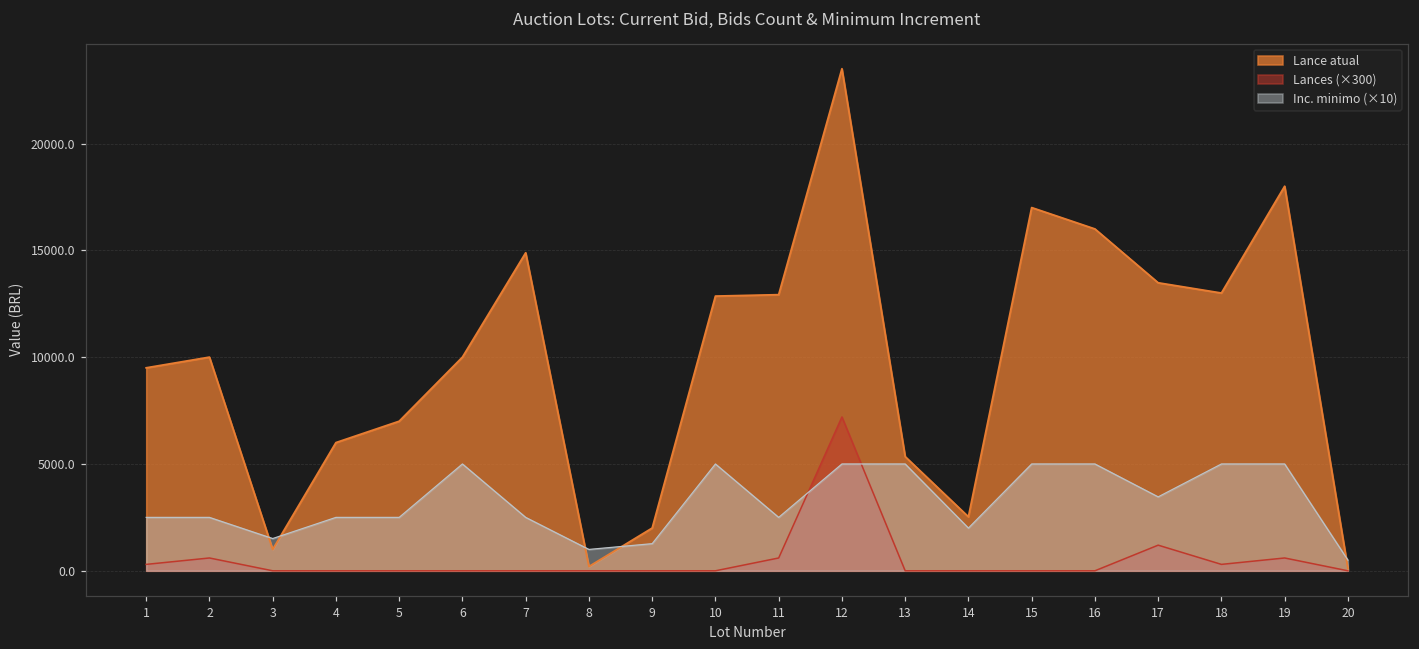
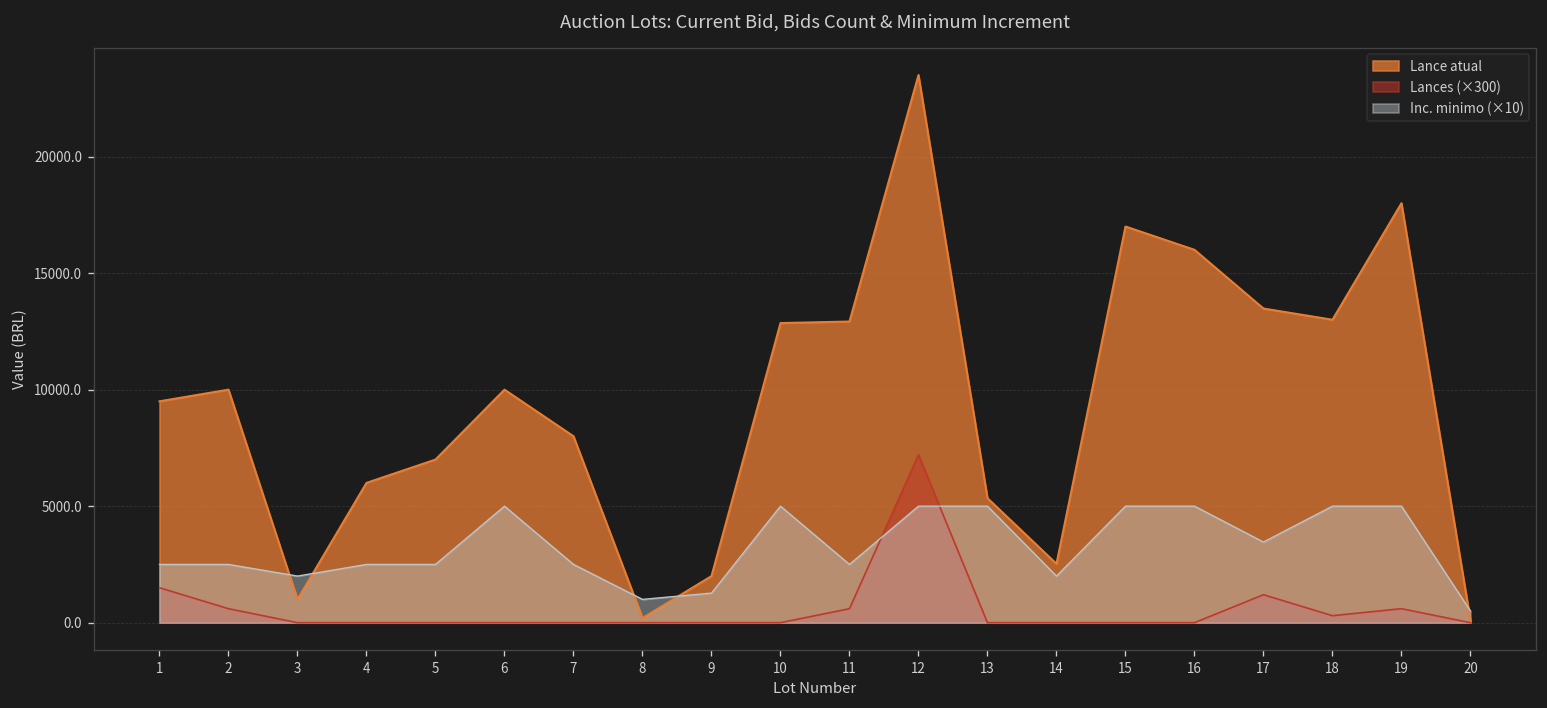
Lances (×300), 1: 300 -> 1500
Inc. minimo (×10), 3: 1500 -> 2000
Lance atual, 7: 14900 -> 8000
